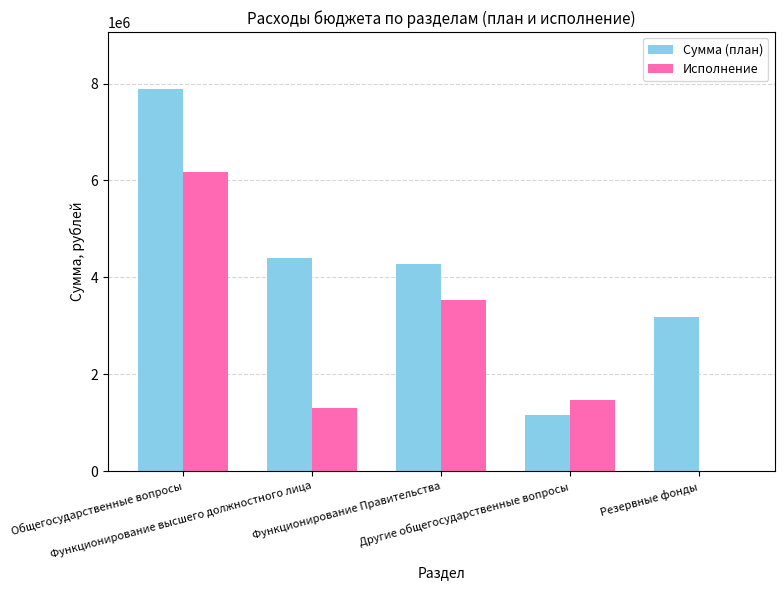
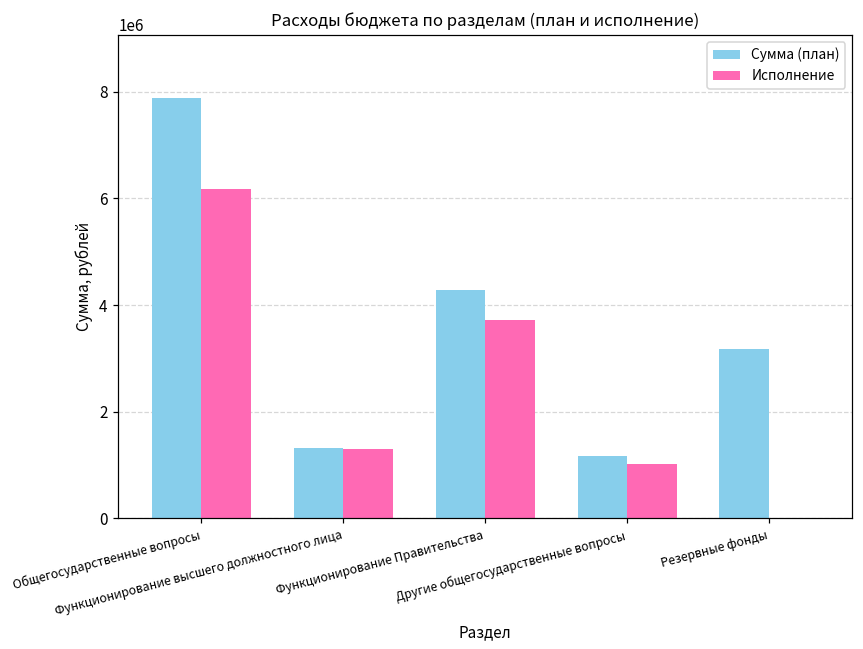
Сумма (план), Функционирование высшего должностного лица: 4400000 -> 1300000
Исполнение, Функционирование Правительства: 3500000 -> 3700000
Исполнение, Другие общегосударственные вопросы: 1500000 -> 1000000
